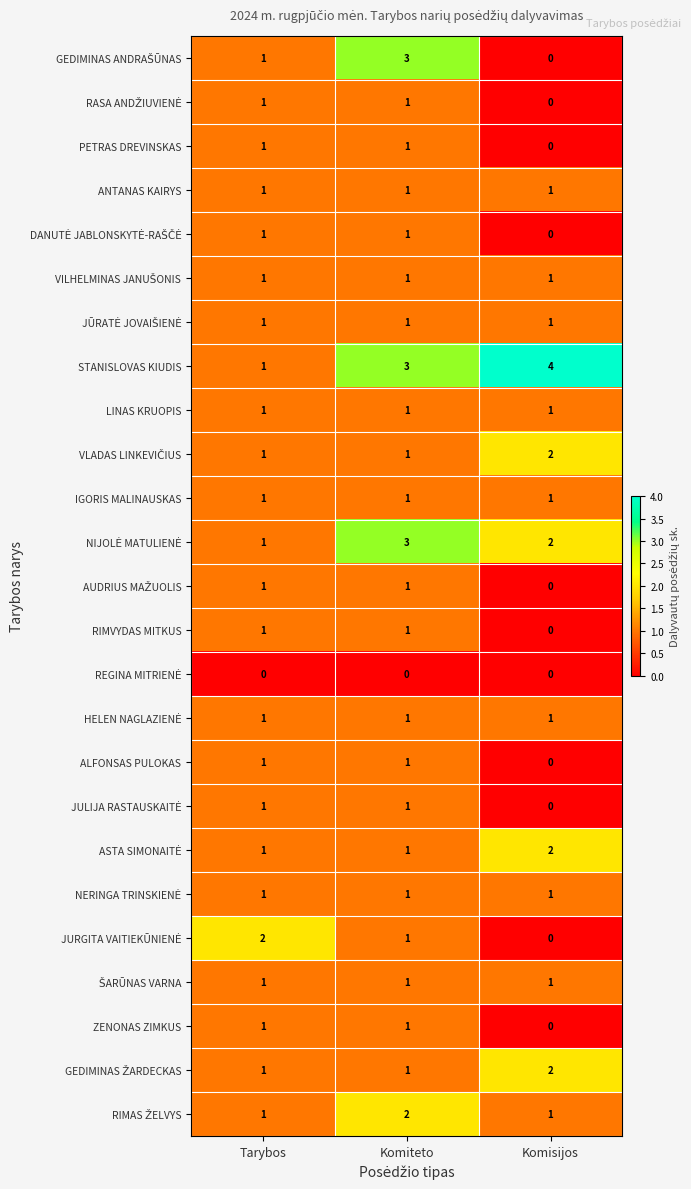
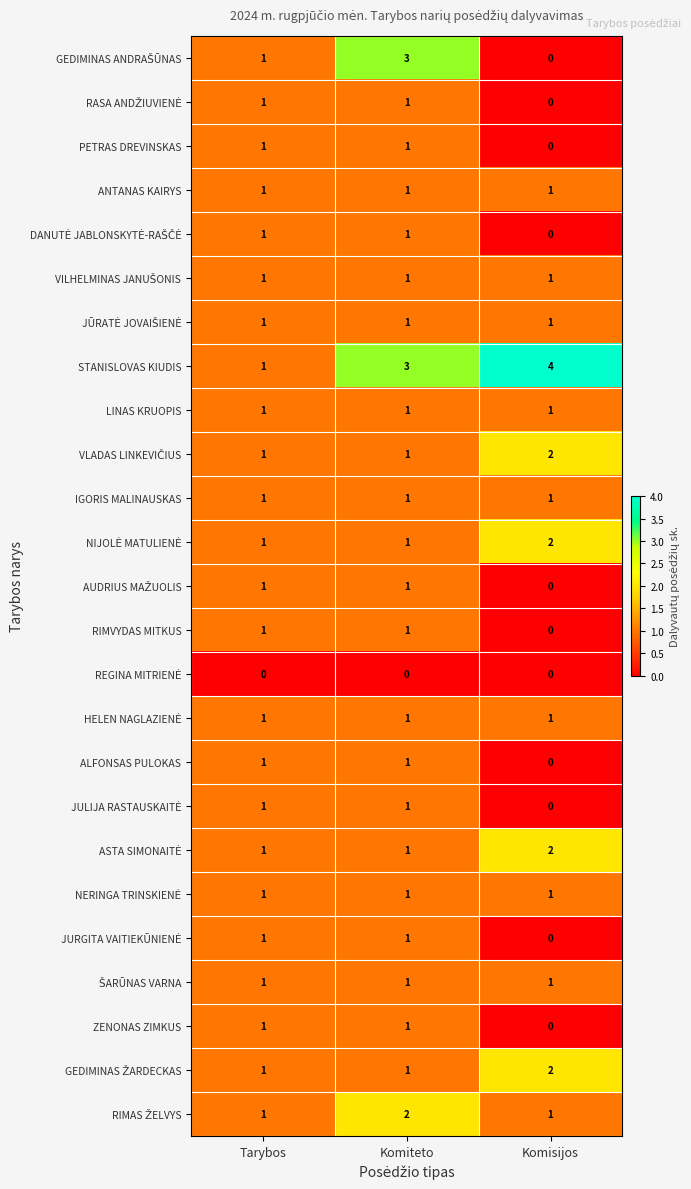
NIJOLĖ MATULIENĖ, Komiteto: 3 -> 1
JURGITA VAITIEKŪNIENĖ, Tarybos: 2 -> 1
